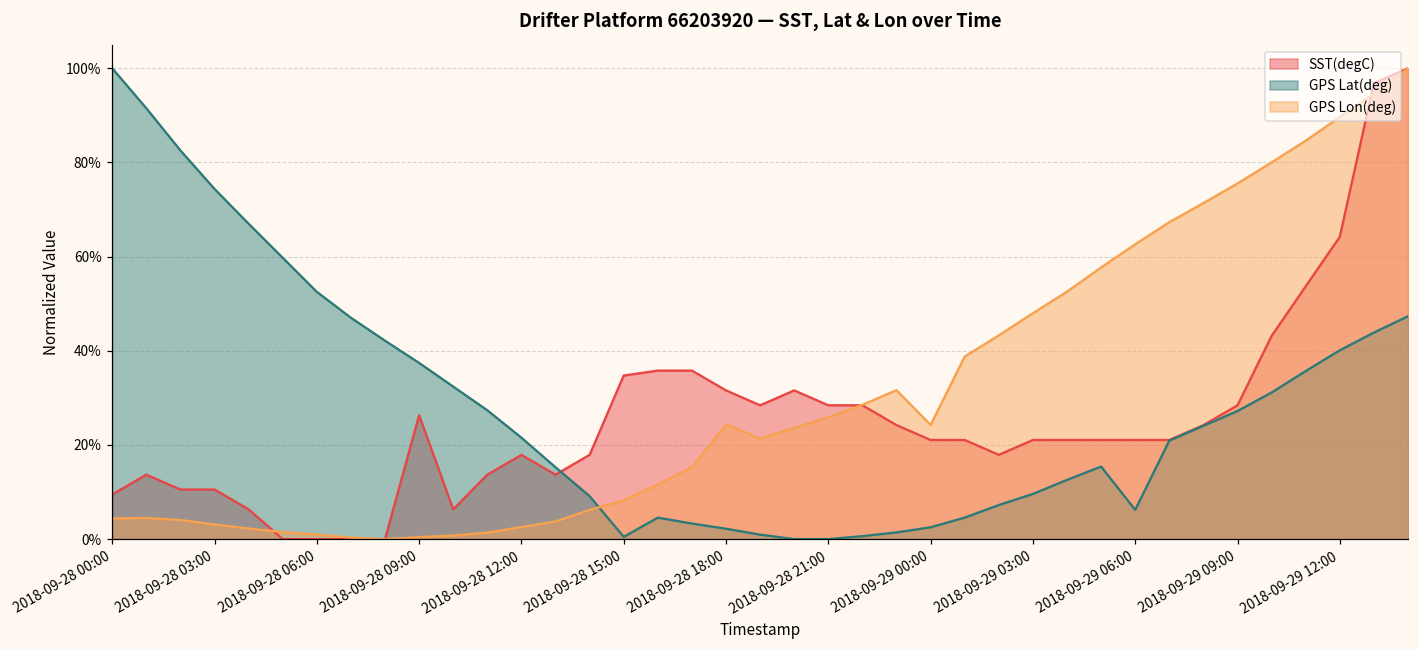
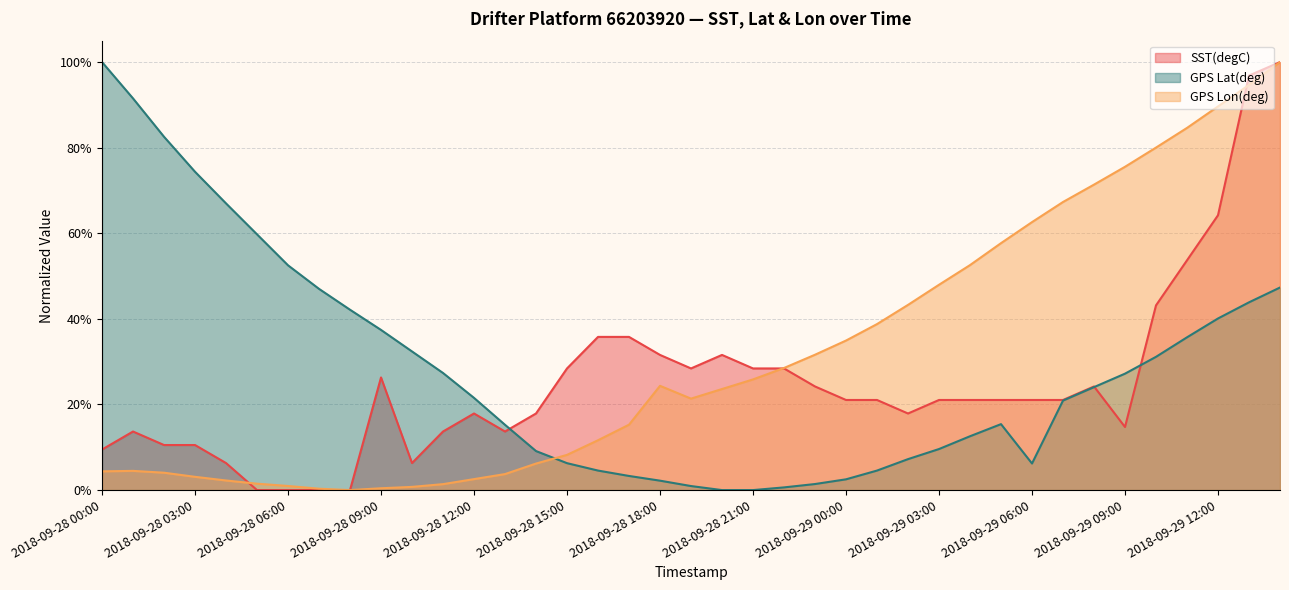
SST(degC), 2018-09-28 15:00: 35% -> 28%
GPS Lat(deg), 2018-09-28 15:00: 0% -> 6%
GPS Lon(deg), 2018-09-29 00:00: 24% -> 35%
SST(degC), 2018-09-29 09:00: 28% -> 15%
